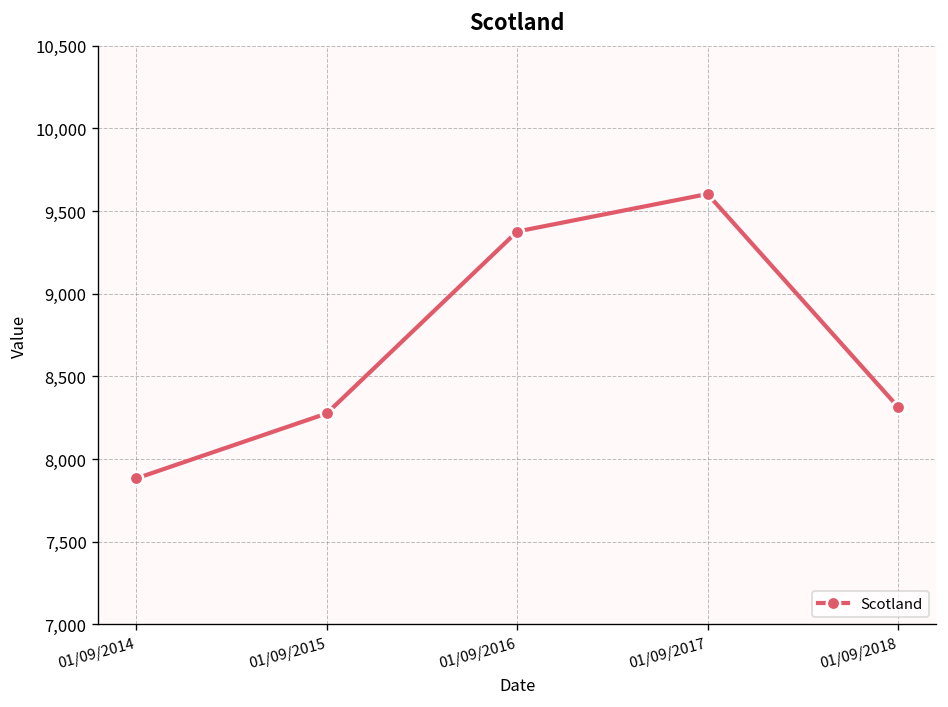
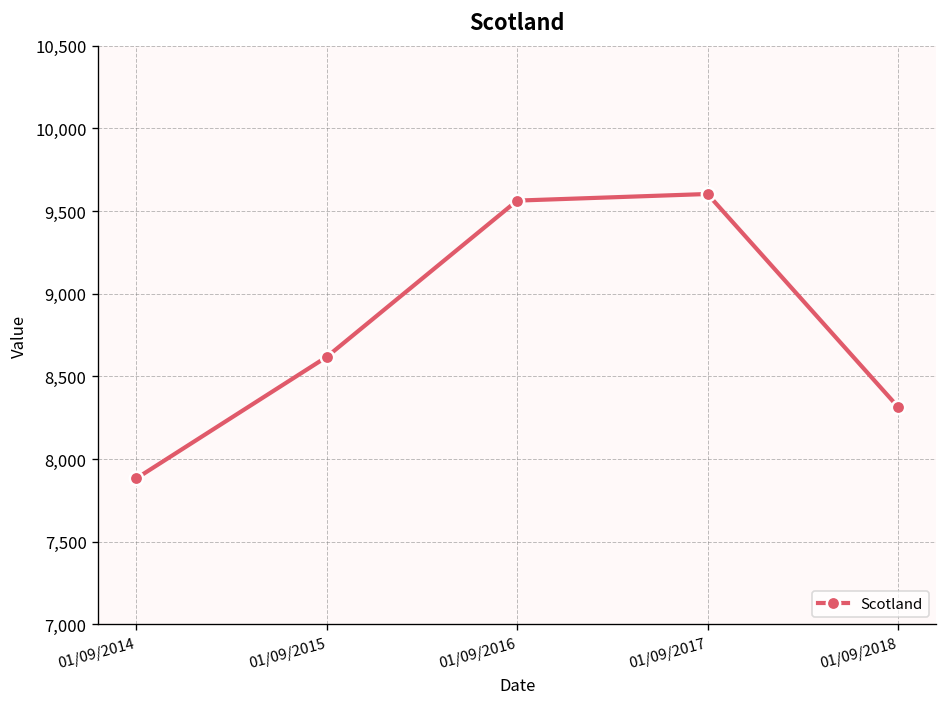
01/09/2015: 8,280 -> 8,620
01/09/2016: 9,380 -> 9,560
